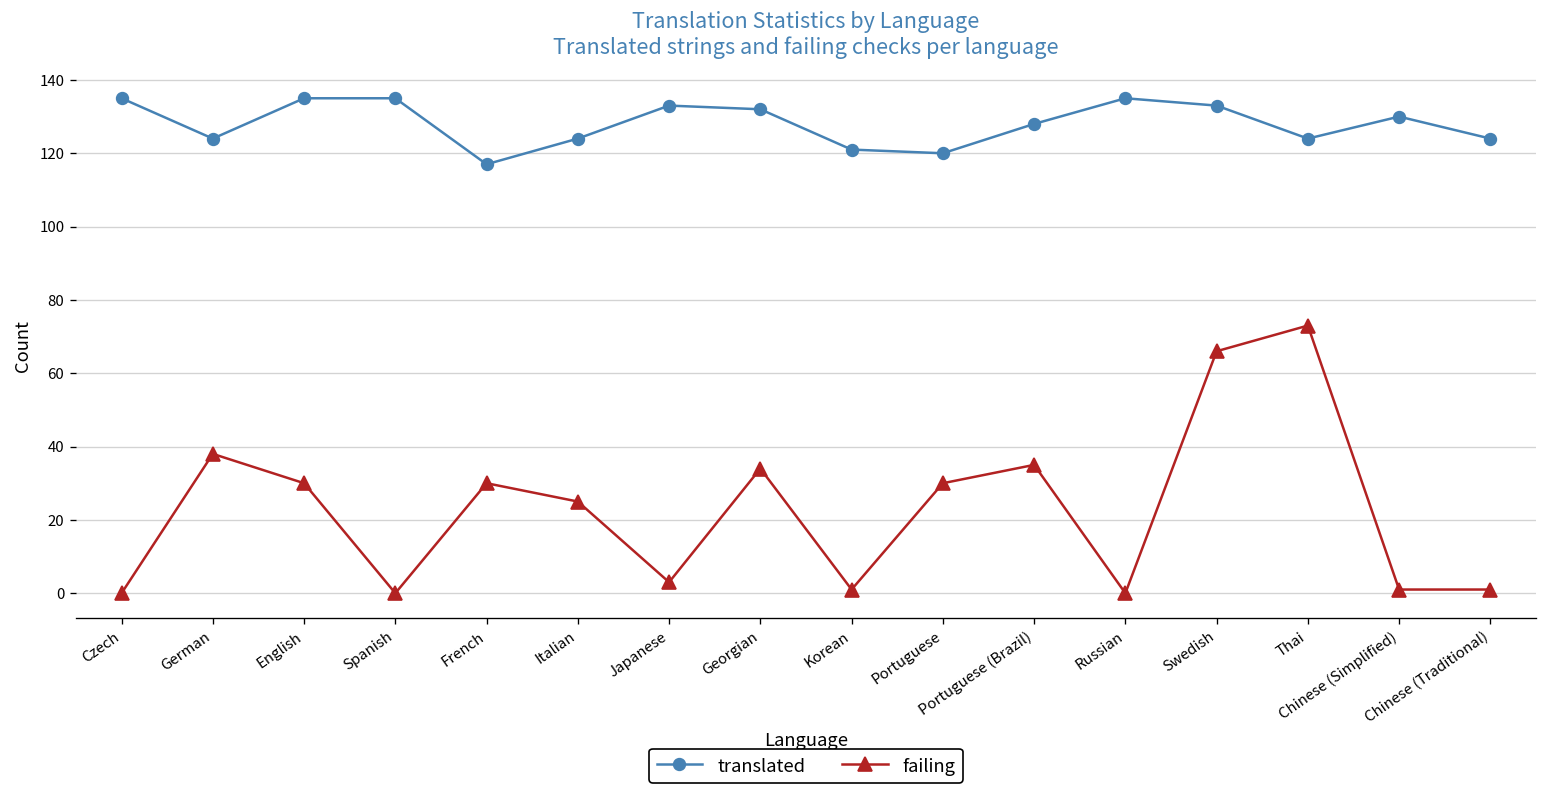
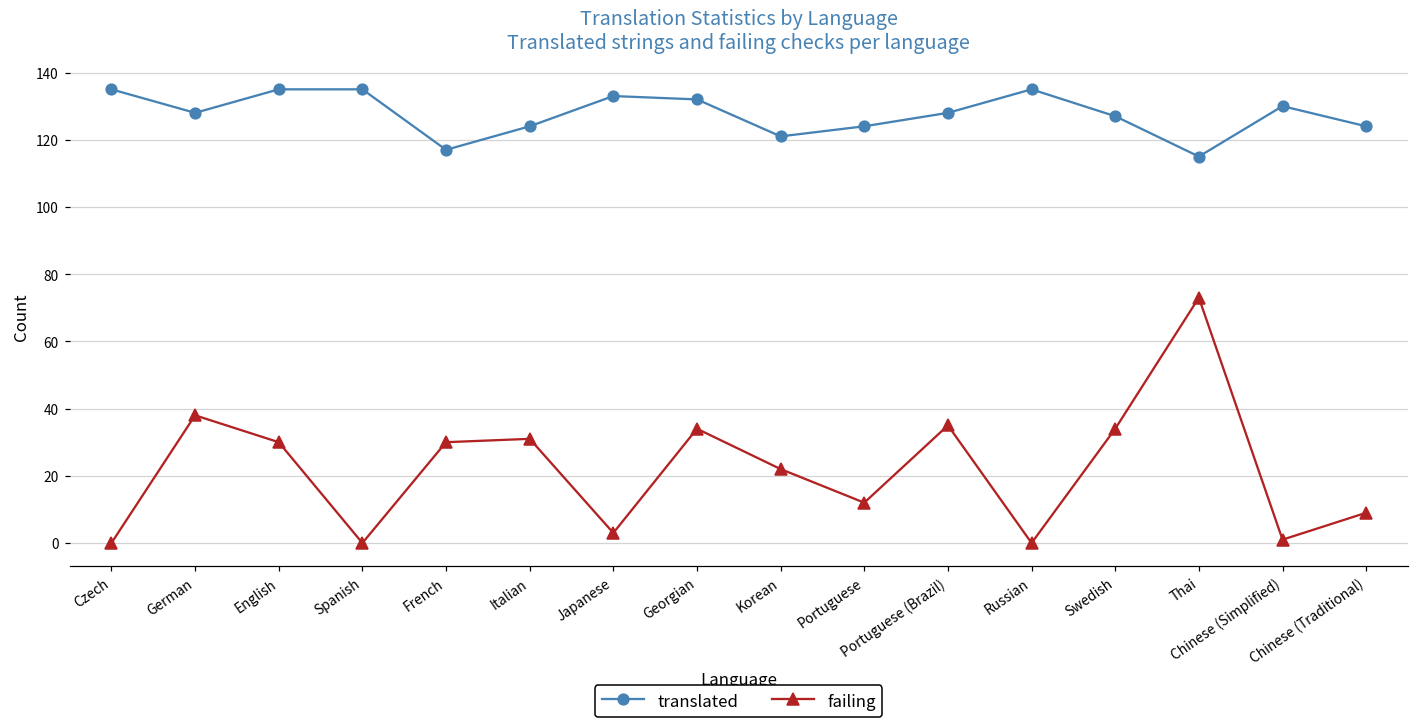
translated, German: 124 -> 128
failing, Italian: 25 -> 31
failing, Korean: 1 -> 22
translated, Portuguese: 120 -> 124
failing, Portuguese: 30 -> 12
translated, Swedish: 133 -> 127
failing, Swedish: 66 -> 34
translated, Thai: 124 -> 115
failing, Chinese (Traditional): 1 -> 9
